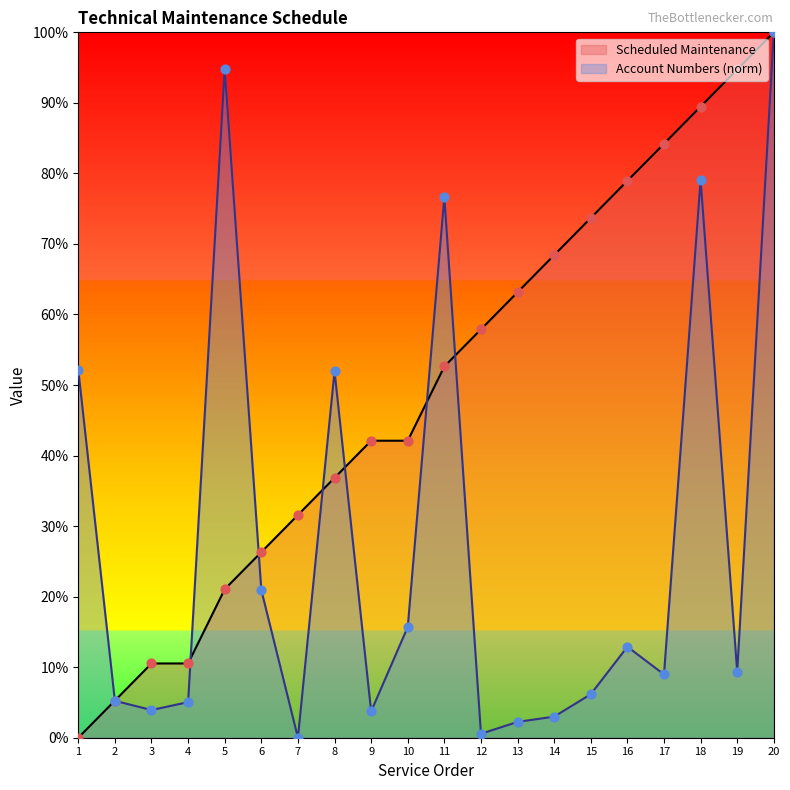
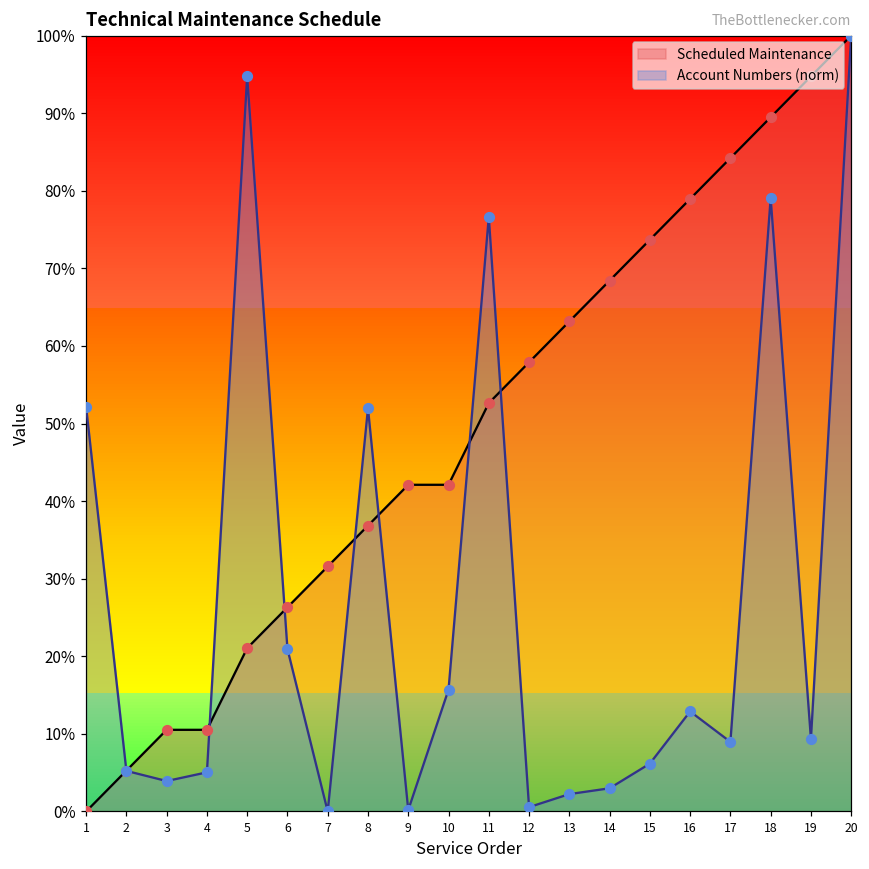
Account Numbers (norm), 9: 4% -> 0%
